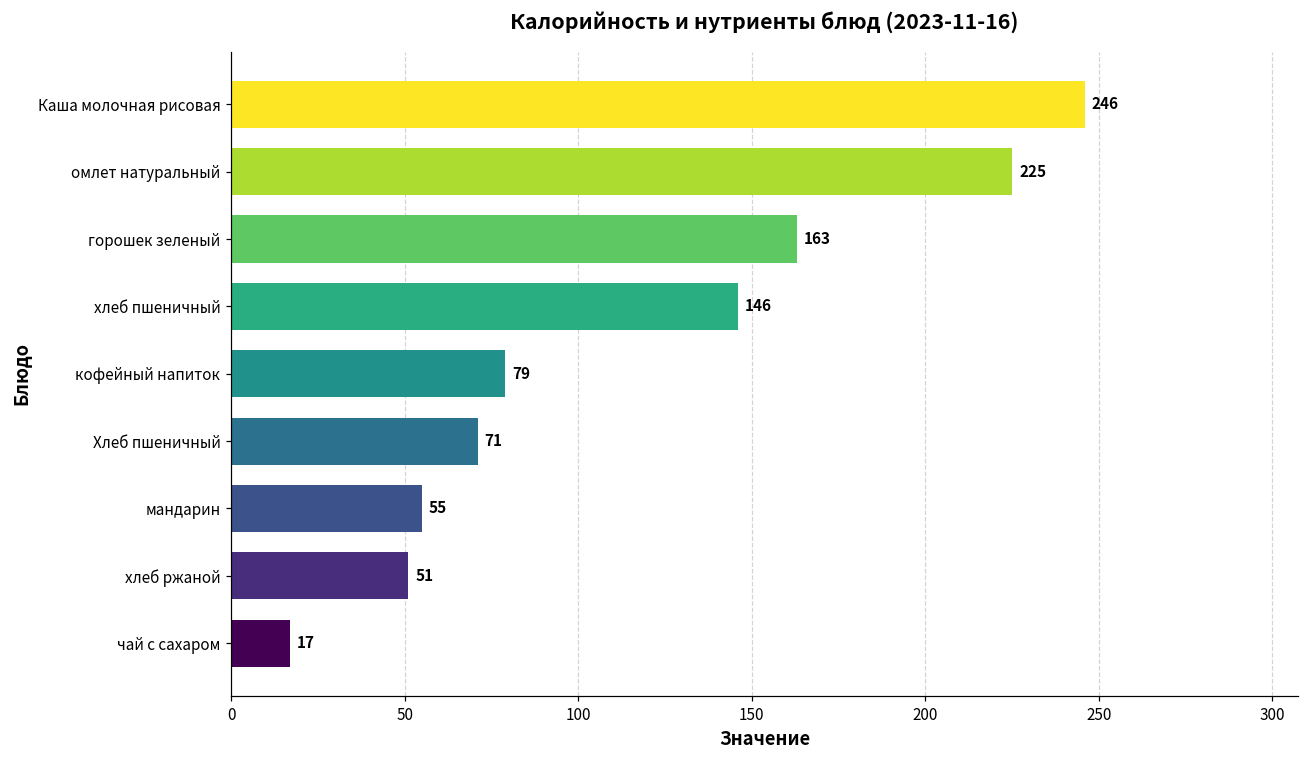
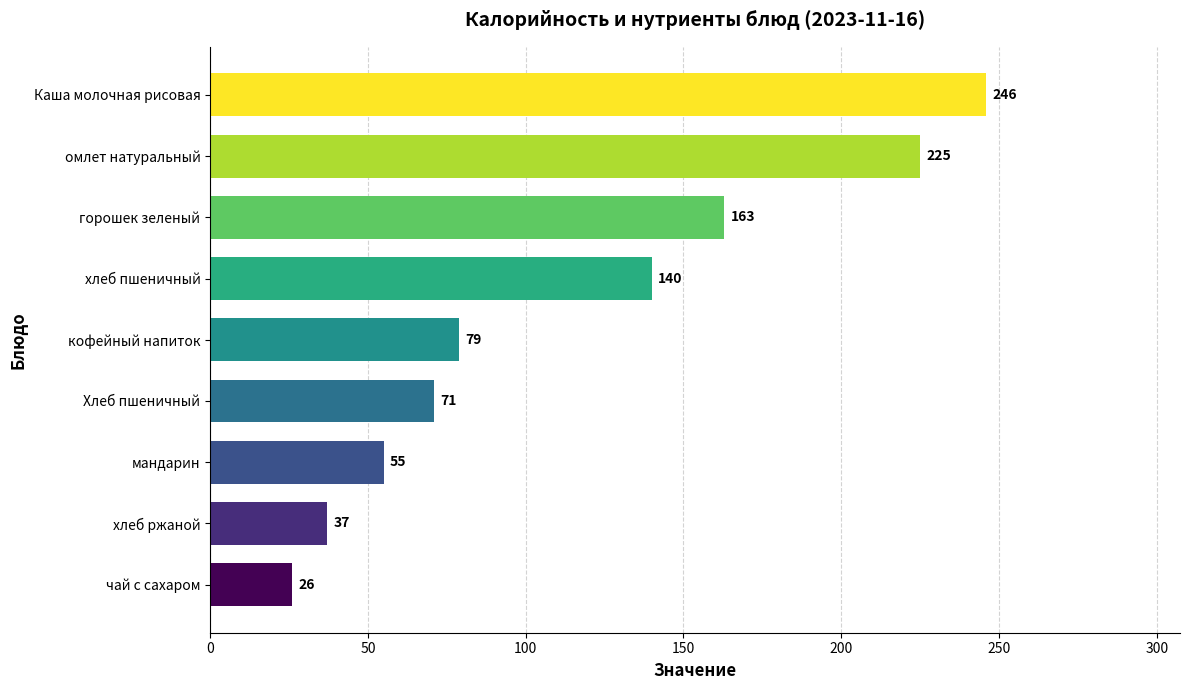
хлеб пшеничный: 146 -> 140
хлеб ржаной: 51 -> 37
чай с сахаром: 17 -> 26
